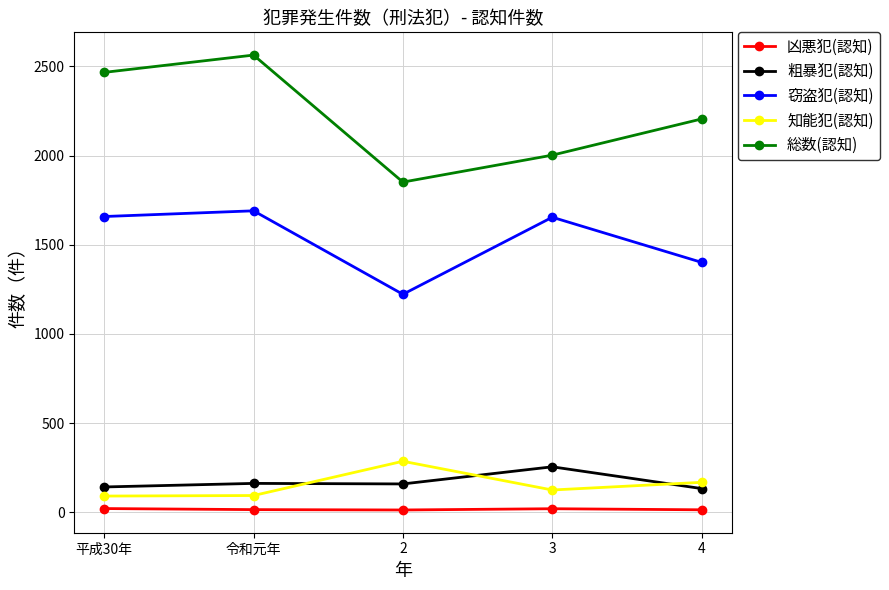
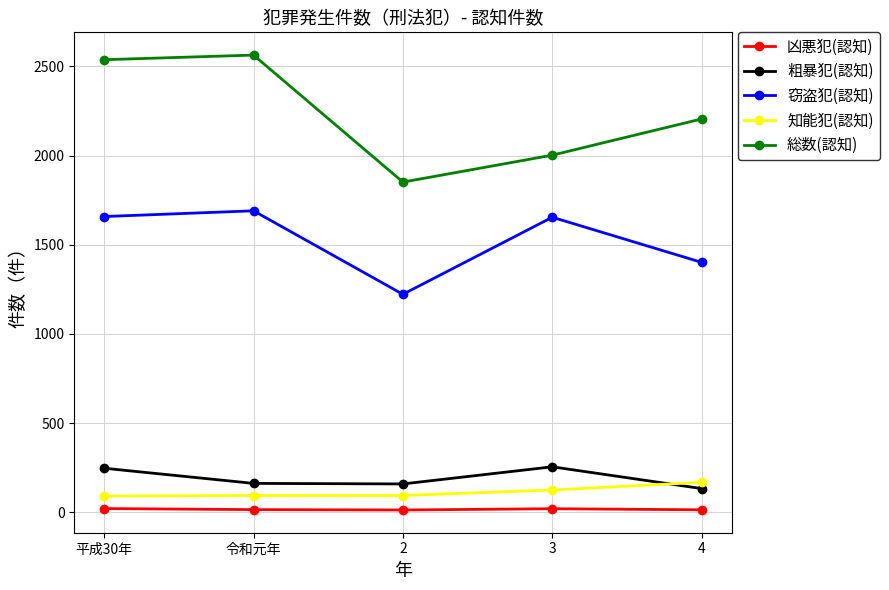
粗暴犯(認知), 平成30年: 140 -> 250
総数(認知), 平成30年: 2470 -> 2540
知能犯(認知), 2: 290 -> 90
